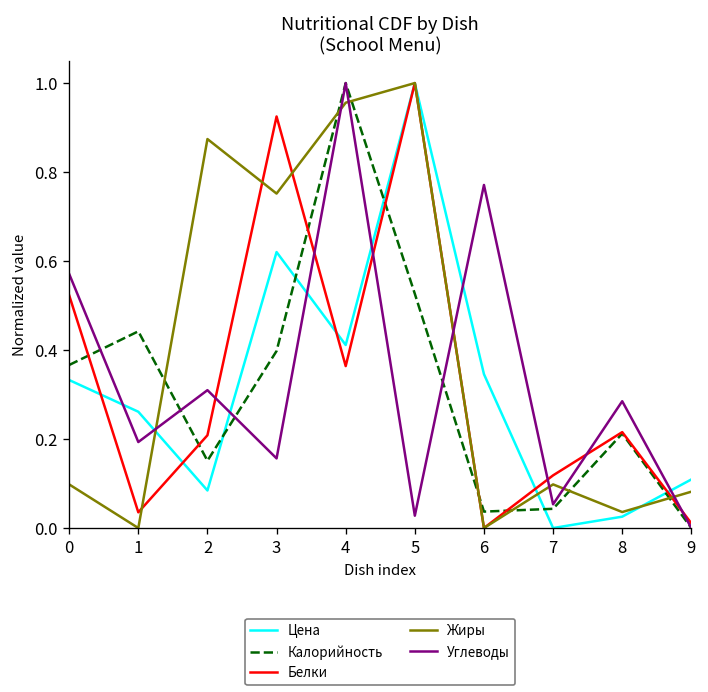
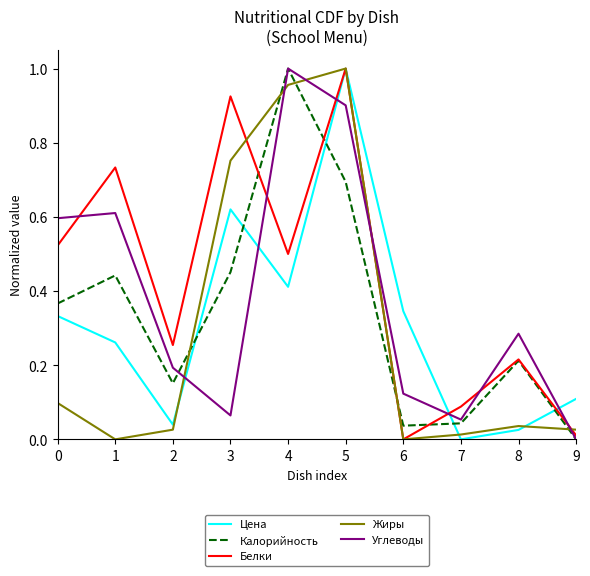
Углеводы, 0: 0.57 -> 0.60
Белки, 1: 0.04 -> 0.73
Углеводы, 1: 0.19 -> 0.61
Цена, 2: 0.08 -> 0.04
Белки, 2: 0.21 -> 0.25
Жиры, 2: 0.87 -> 0.03
Углеводы, 2: 0.31 -> 0.19
Калорийность, 3: 0.40 -> 0.45
Углеводы, 3: 0.16 -> 0.06
Белки, 4: 0.36 -> 0.50
Калорийность, 5: 0.53 -> 0.69
Углеводы, 5: 0.03 -> 0.90
Углеводы, 6: 0.77 -> 0.12
Белки, 7: 0.12 -> 0.09
Жиры, 7: 0.10 -> 0.01
Жиры, 9: 0.08 -> 0.03
